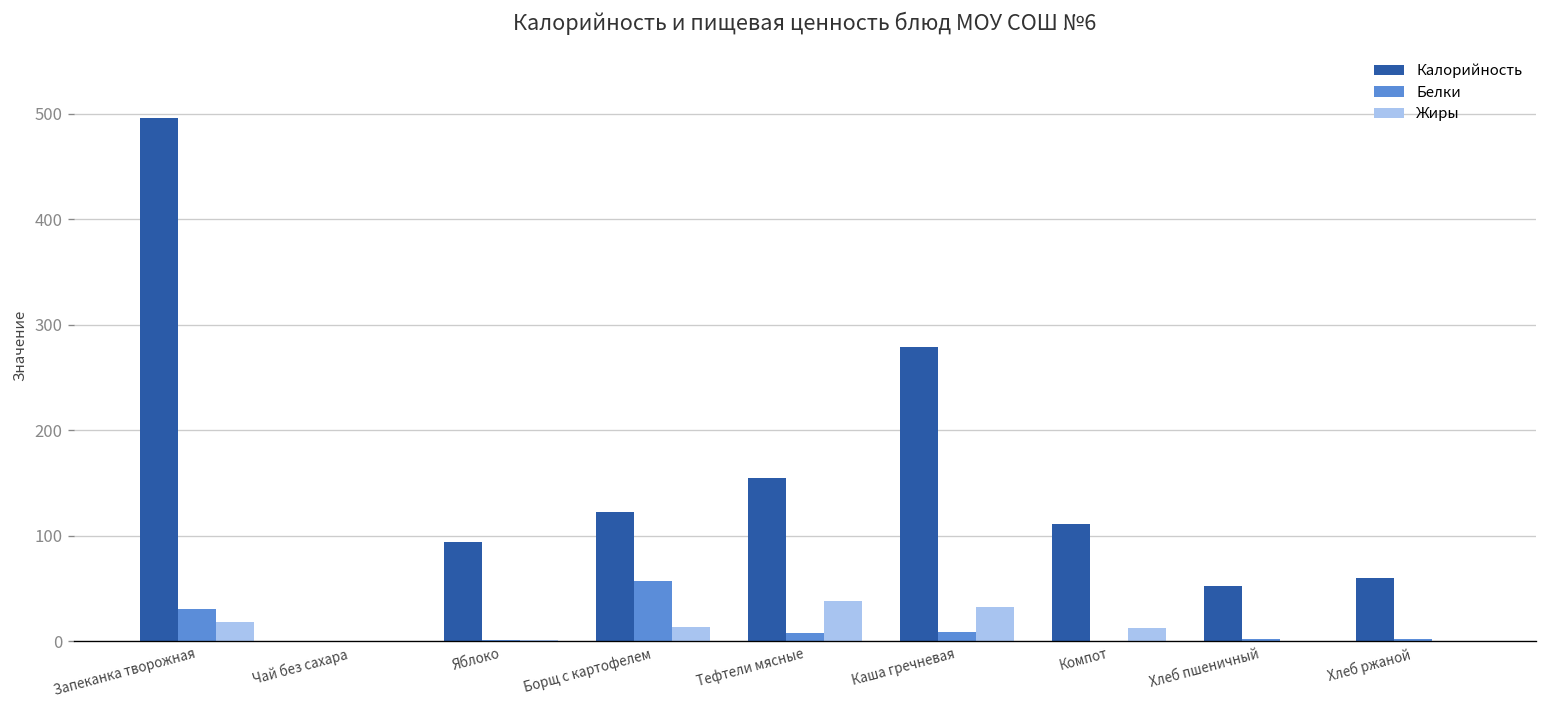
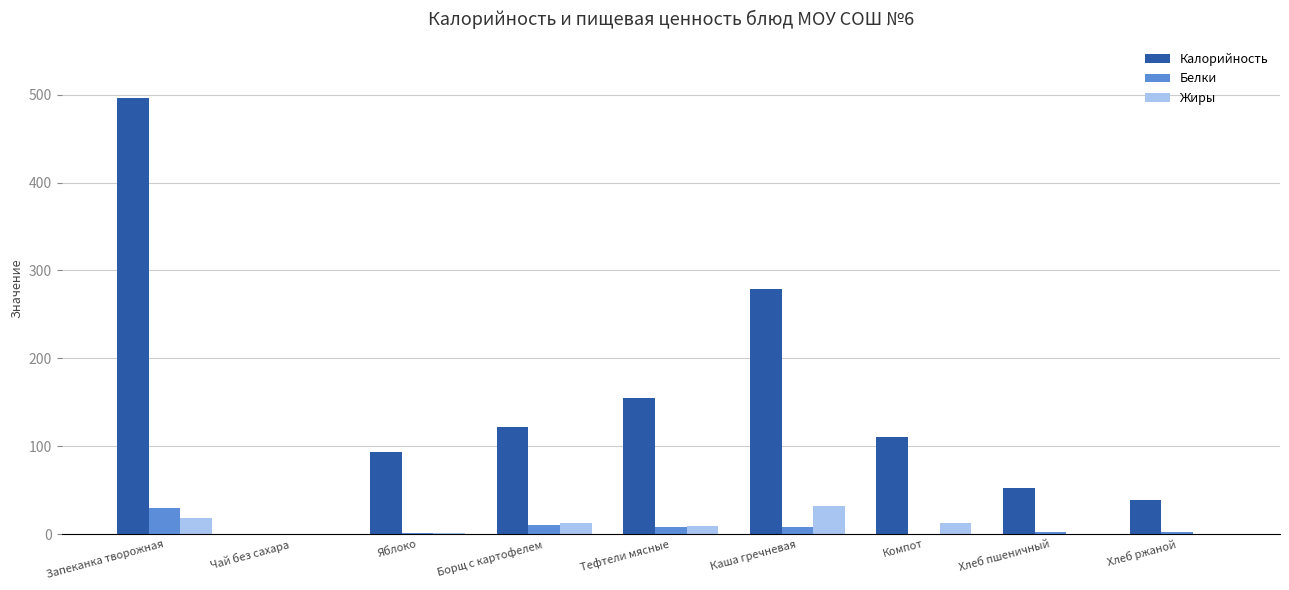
Белки, Борщ с картофелем: 60 -> 10
Жиры, Тефтели мясные: 40 -> 10
Калорийность, Хлеб ржаной: 60 -> 40
